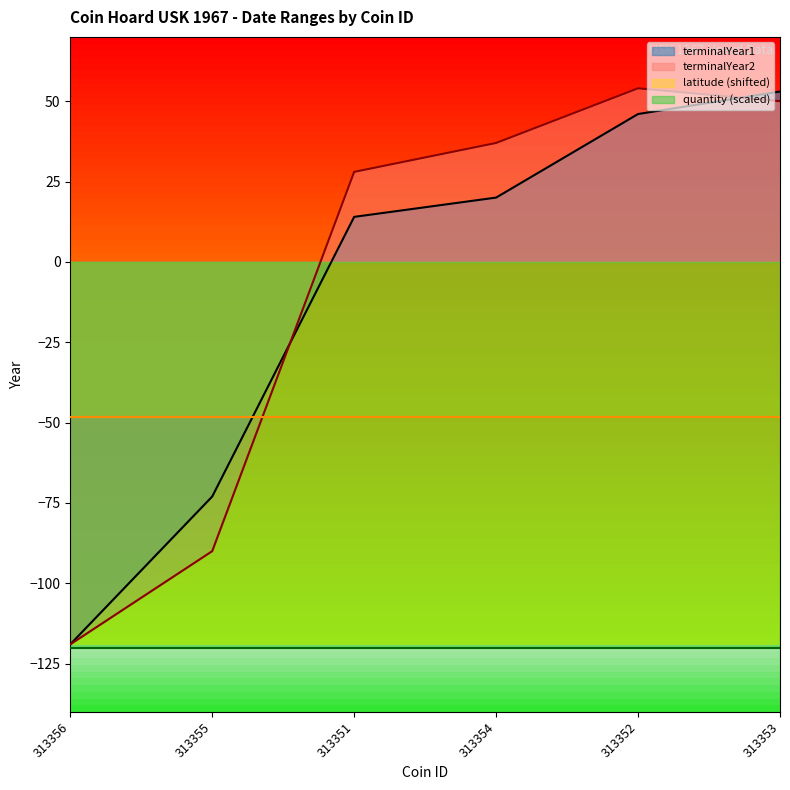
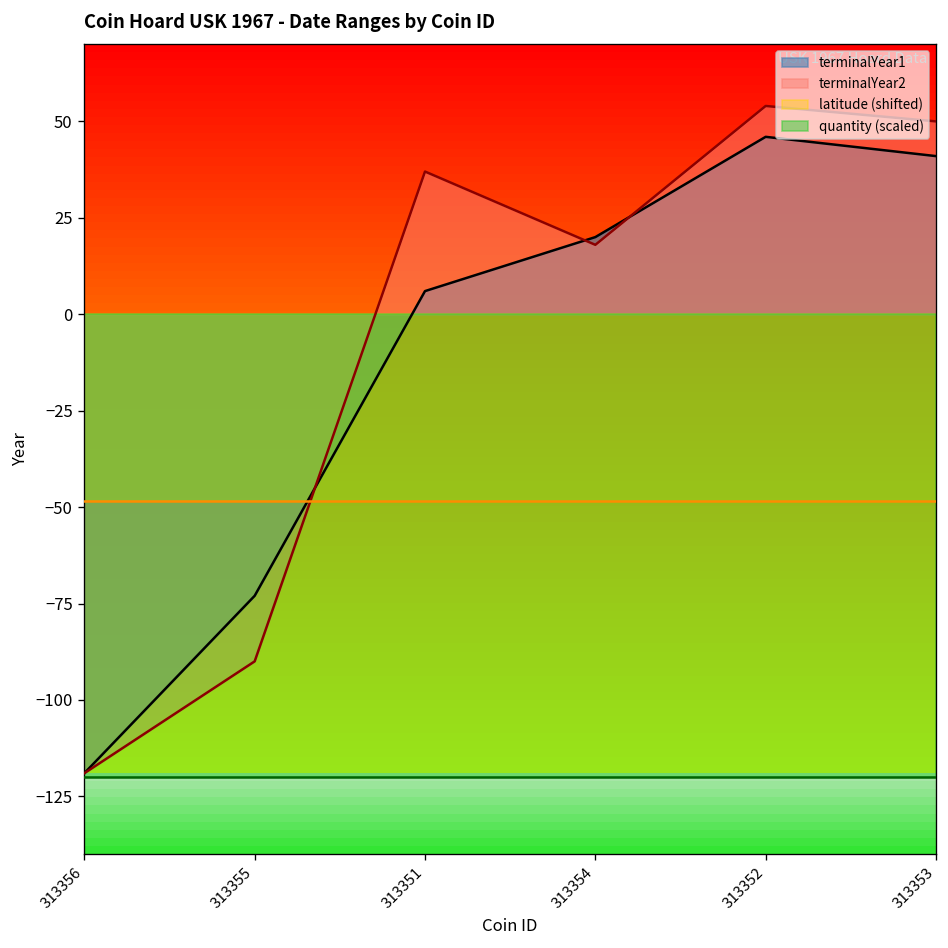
terminalYear1, 313351: 14 -> 6
terminalYear2, 313351: 28 -> 37
terminalYear2, 313354: 37 -> 18
terminalYear1, 313353: 53 -> 41
